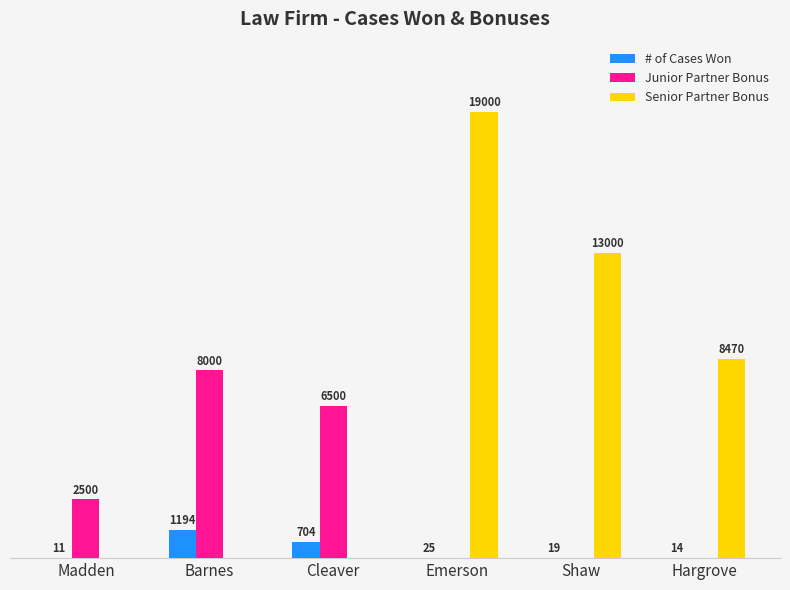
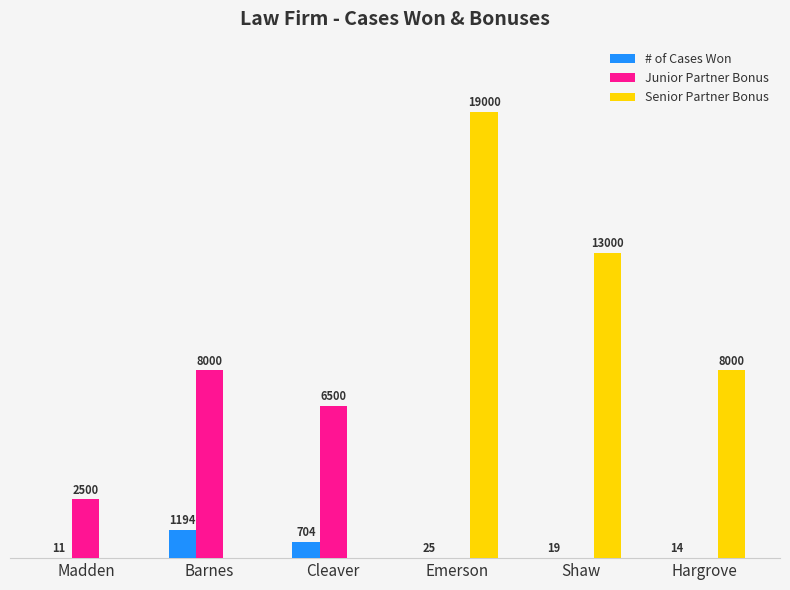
Senior Partner Bonus, Hargrove: 8470 -> 8000
